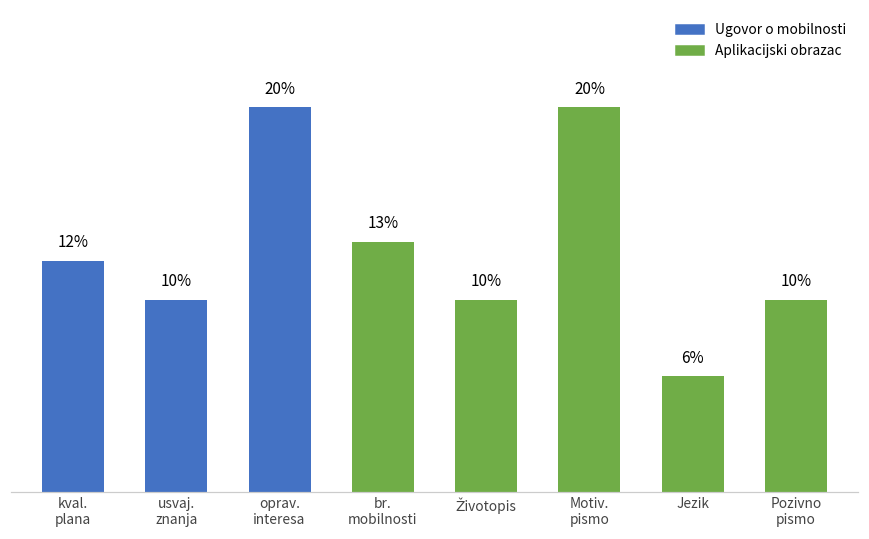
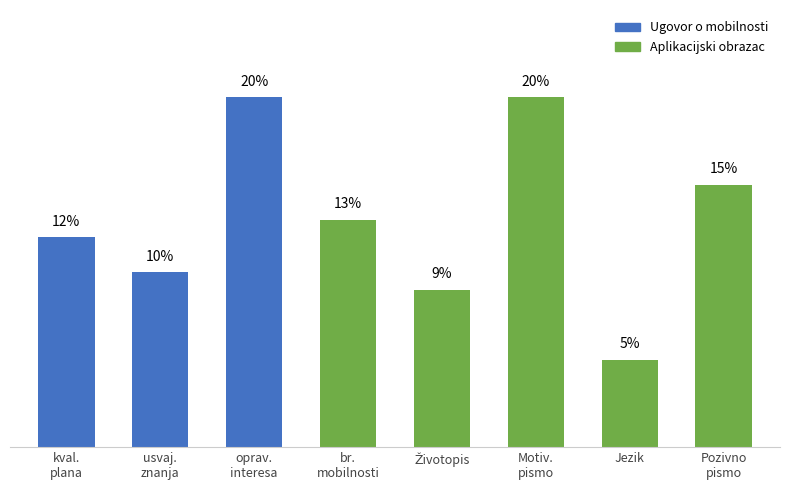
Životopis: 10% -> 9%
Jezik: 6% -> 5%
Pozivno pismo: 10% -> 15%
